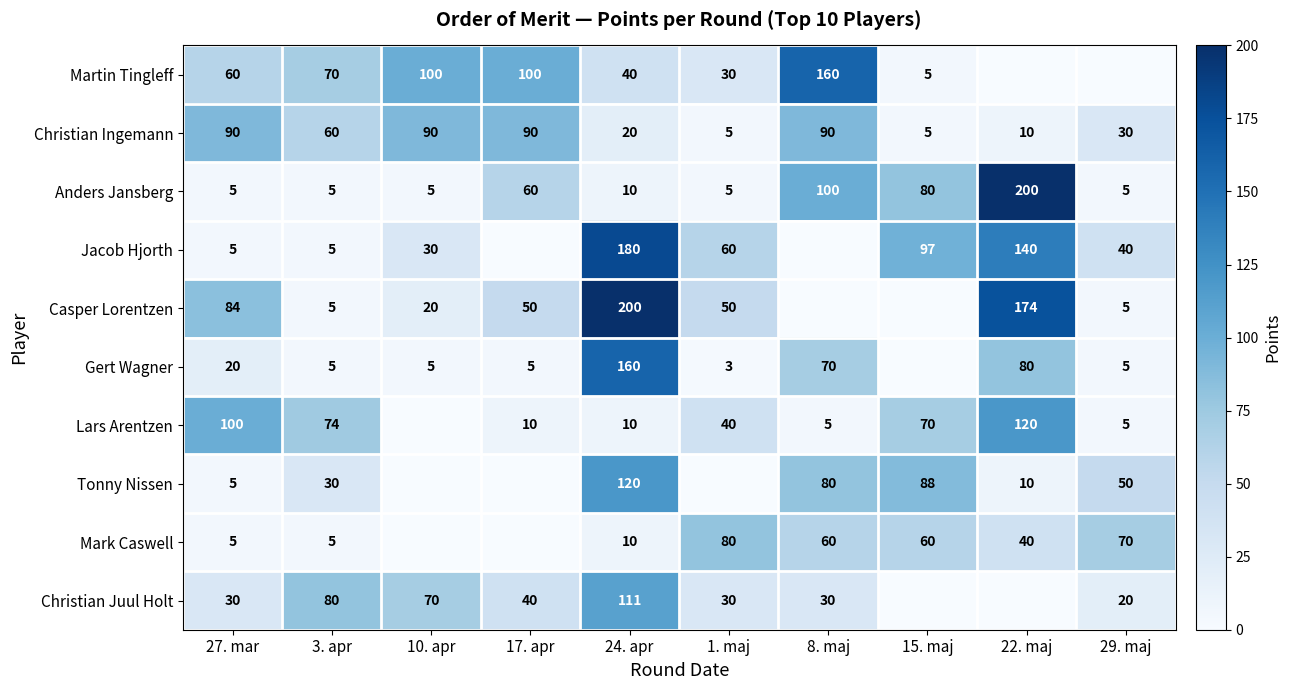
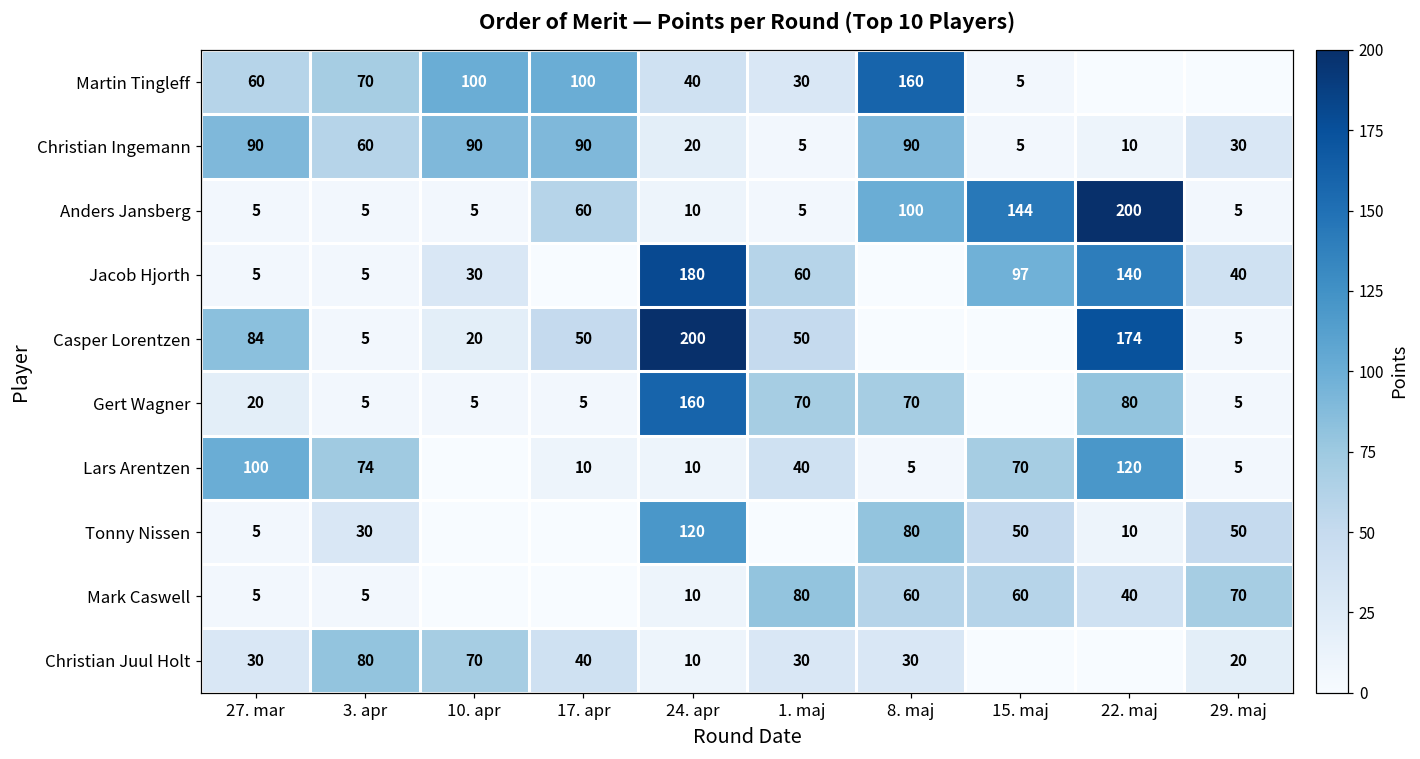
Anders Jansberg, 15. maj: 80 -> 144
Gert Wagner, 1. maj: 3 -> 70
Tonny Nissen, 15. maj: 88 -> 50
Christian Juul Holt, 24. apr: 111 -> 10
